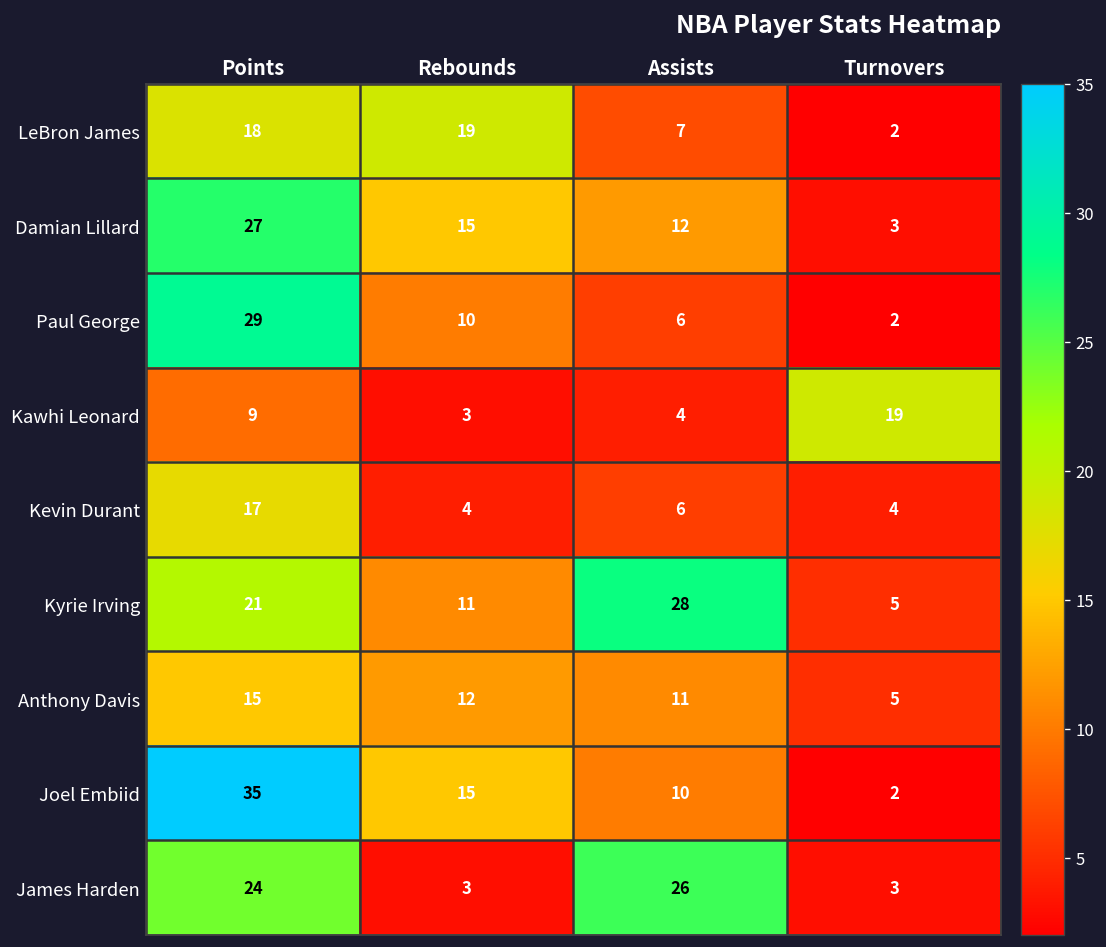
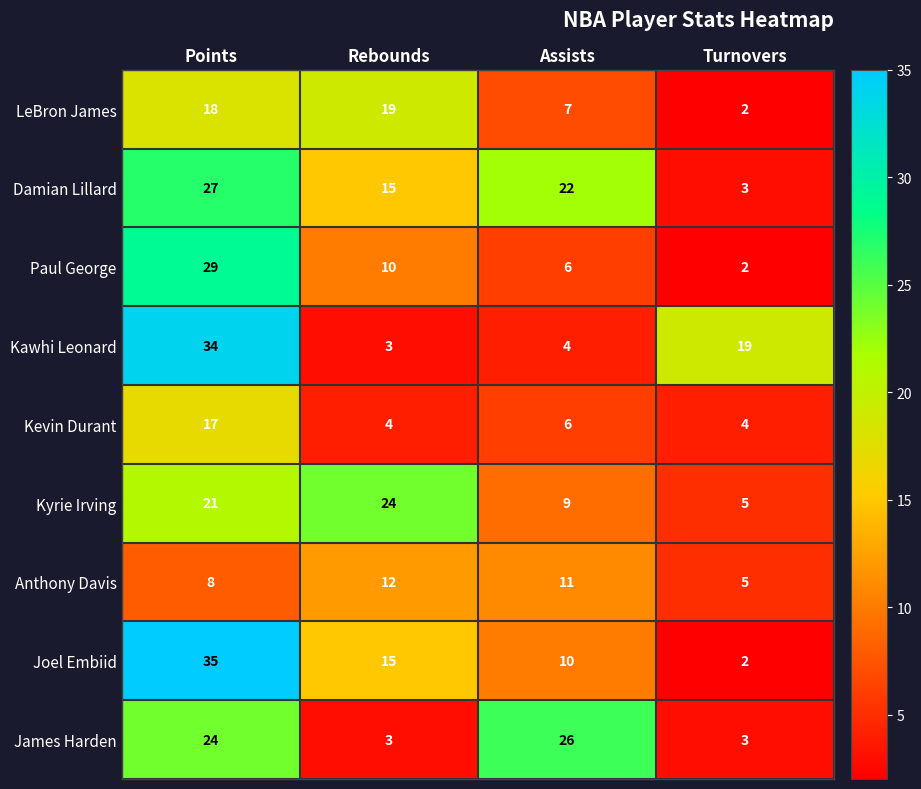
Damian Lillard, Assists: 12 -> 22
Kawhi Leonard, Points: 9 -> 34
Kyrie Irving, Rebounds: 11 -> 24
Kyrie Irving, Assists: 28 -> 9
Anthony Davis, Points: 15 -> 8
